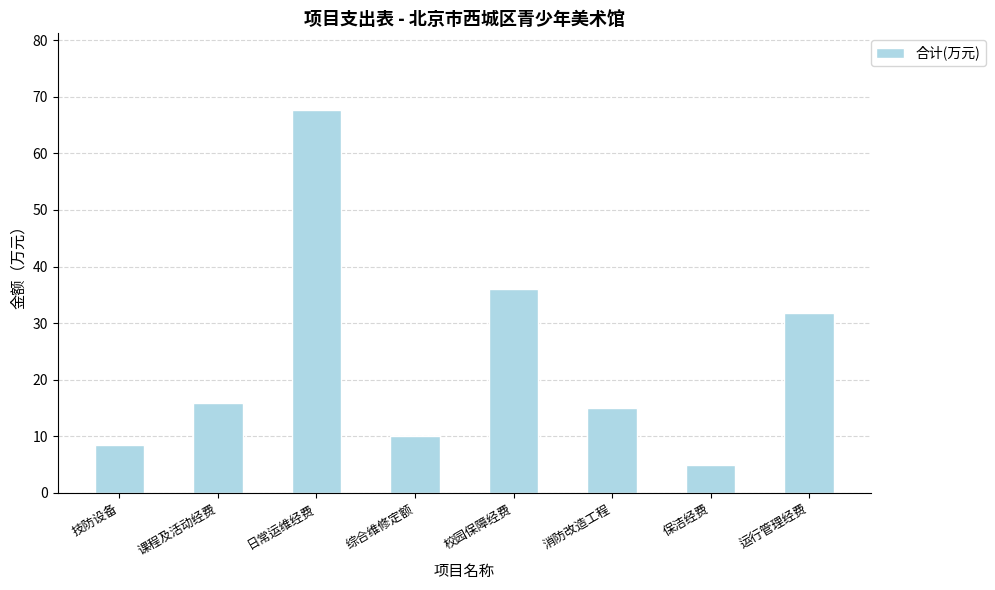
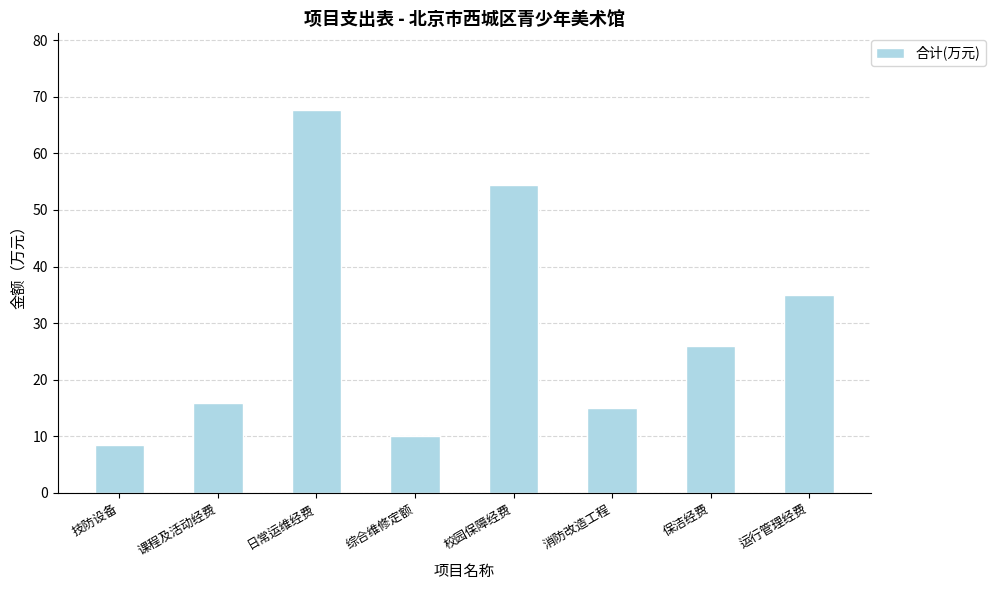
校园保障经费: 36 -> 54
保洁经费: 5 -> 26
运行管理经费: 32 -> 35
